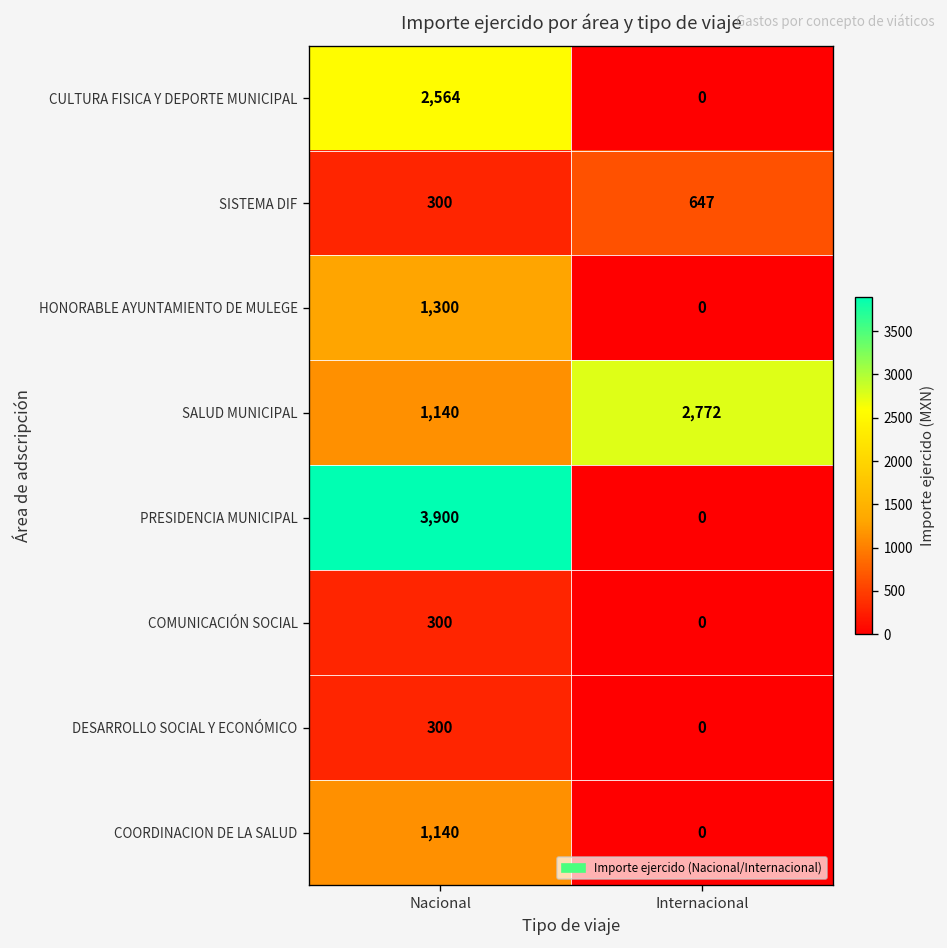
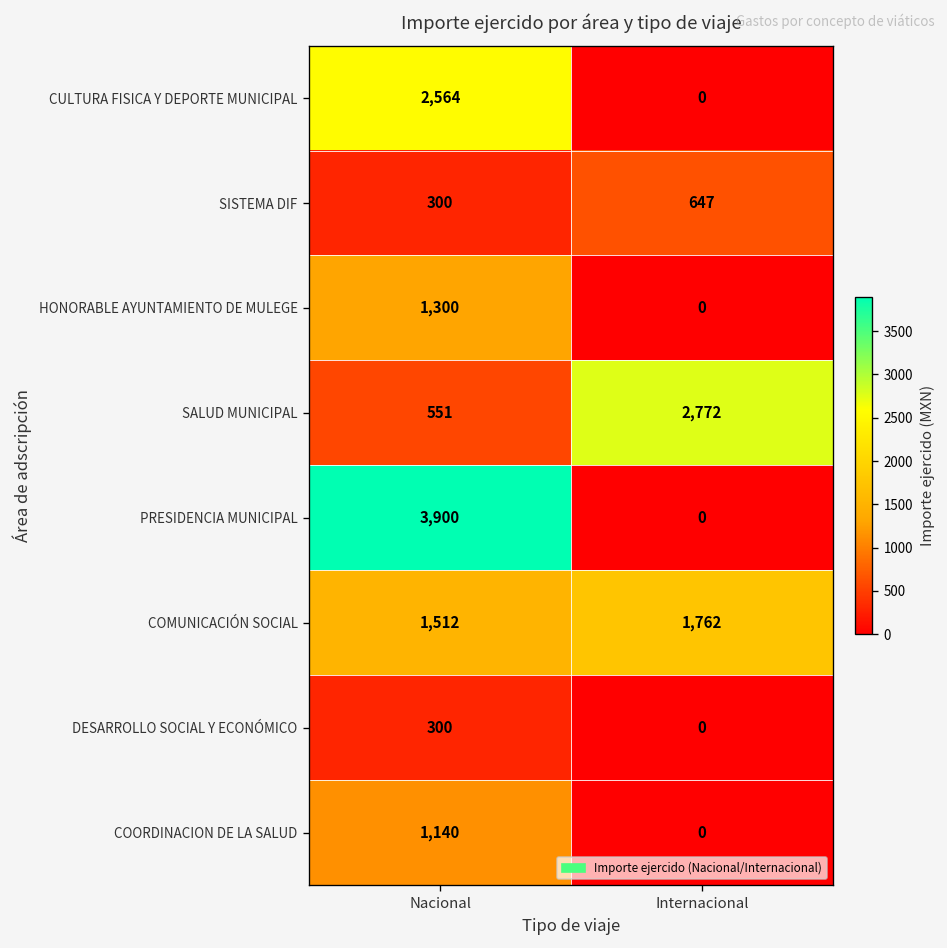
SALUD MUNICIPAL, Nacional: 1,140 -> 551
COMUNICACIÓN SOCIAL, Nacional: 300 -> 1,512
COMUNICACIÓN SOCIAL, Internacional: 0 -> 1,762
